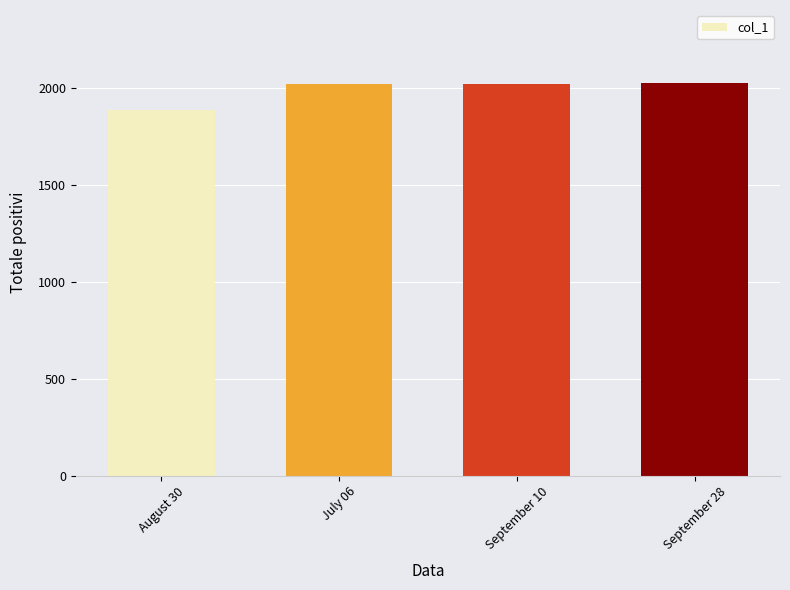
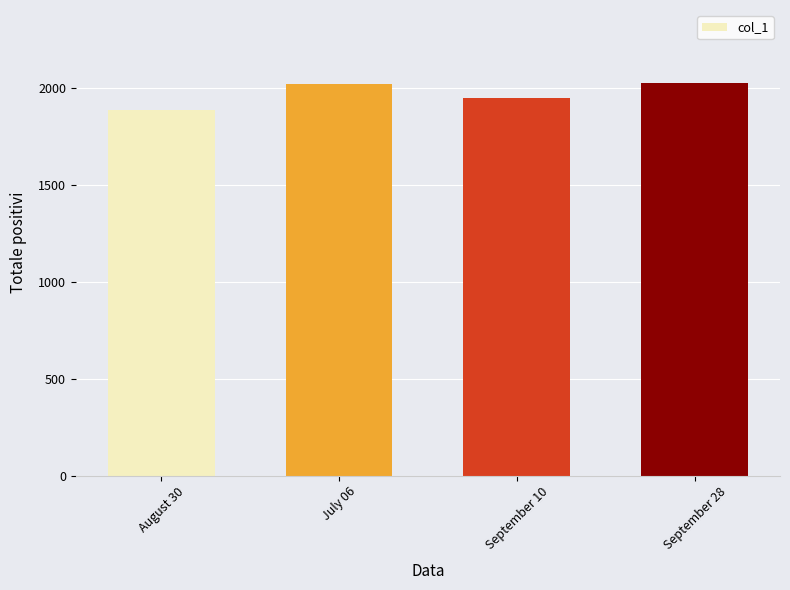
September 10: 2020 -> 1950
